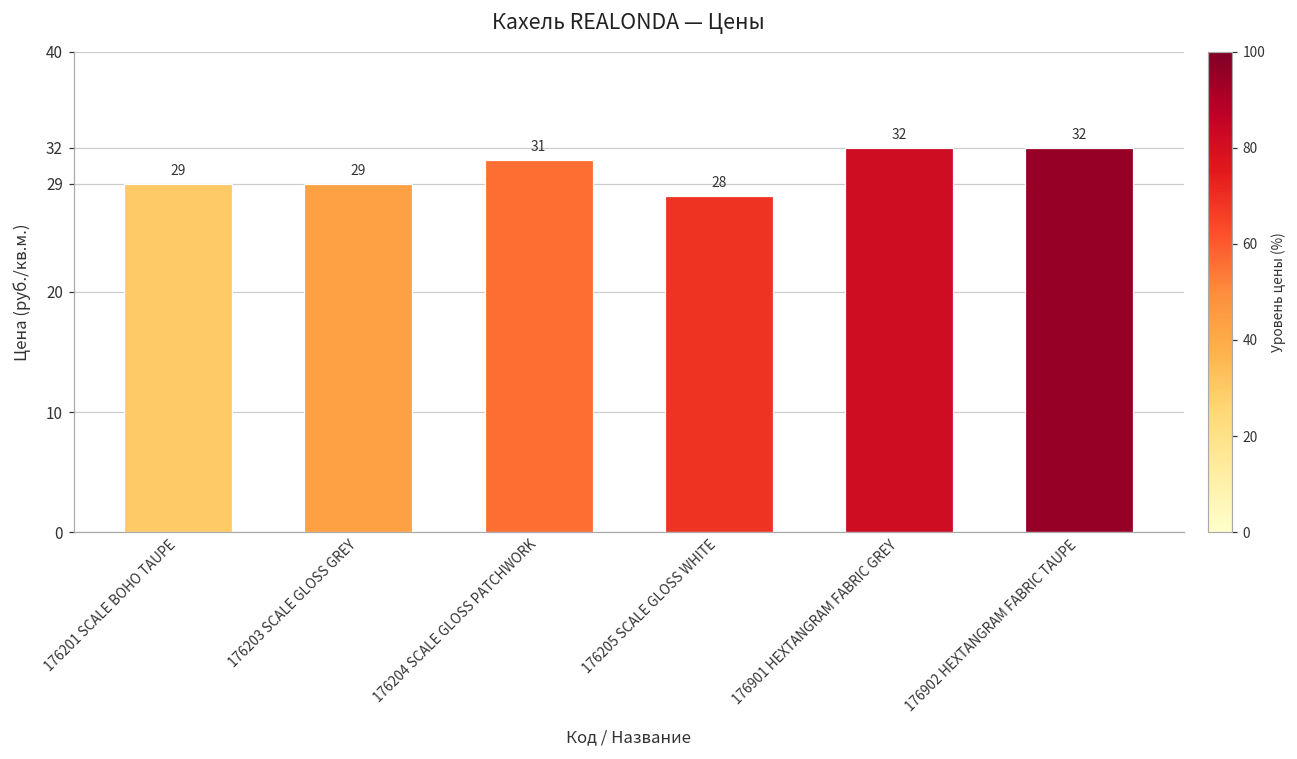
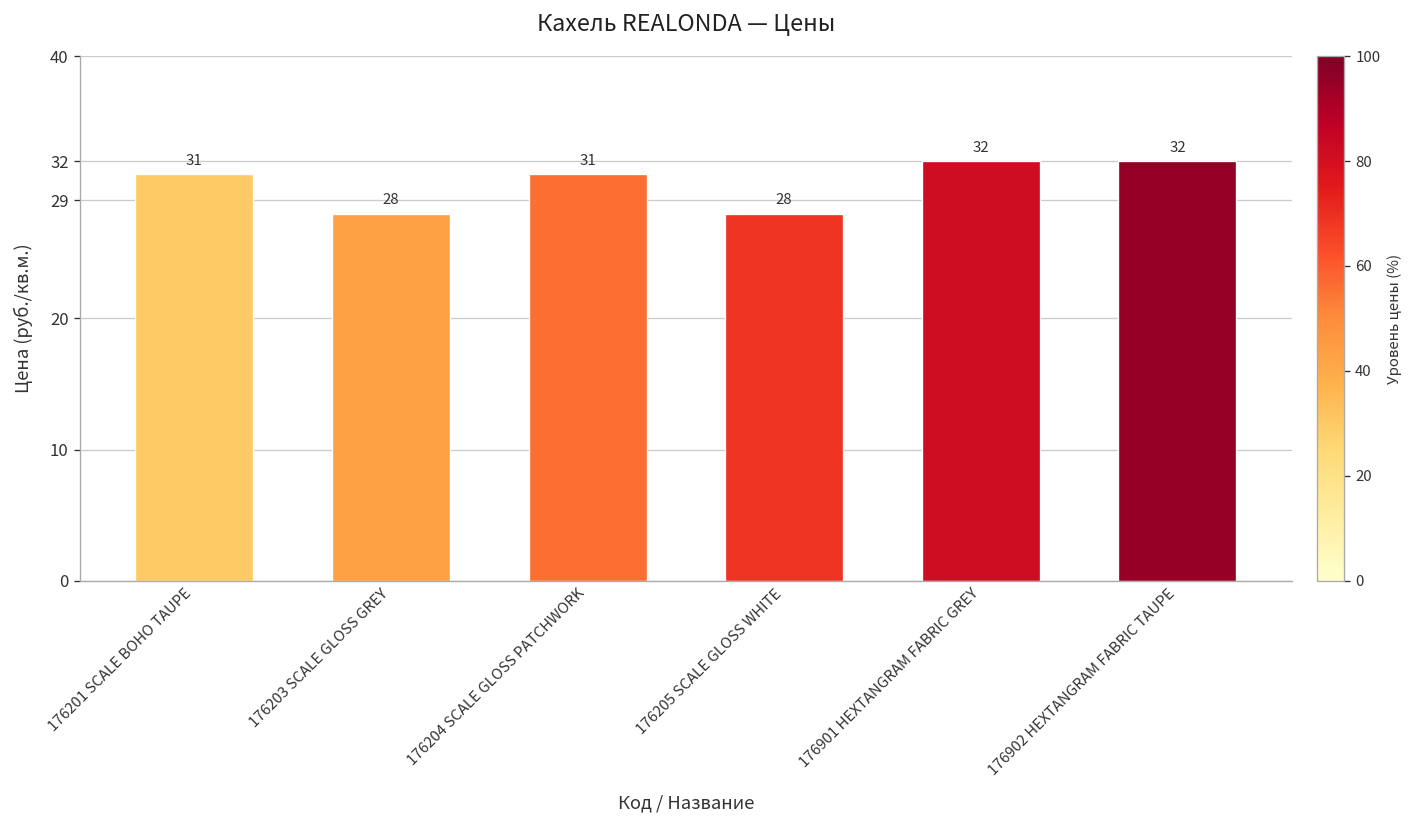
176201 SCALE BOHO TAUPE: 29 -> 31
176203 SCALE GLOSS GREY: 29 -> 28
